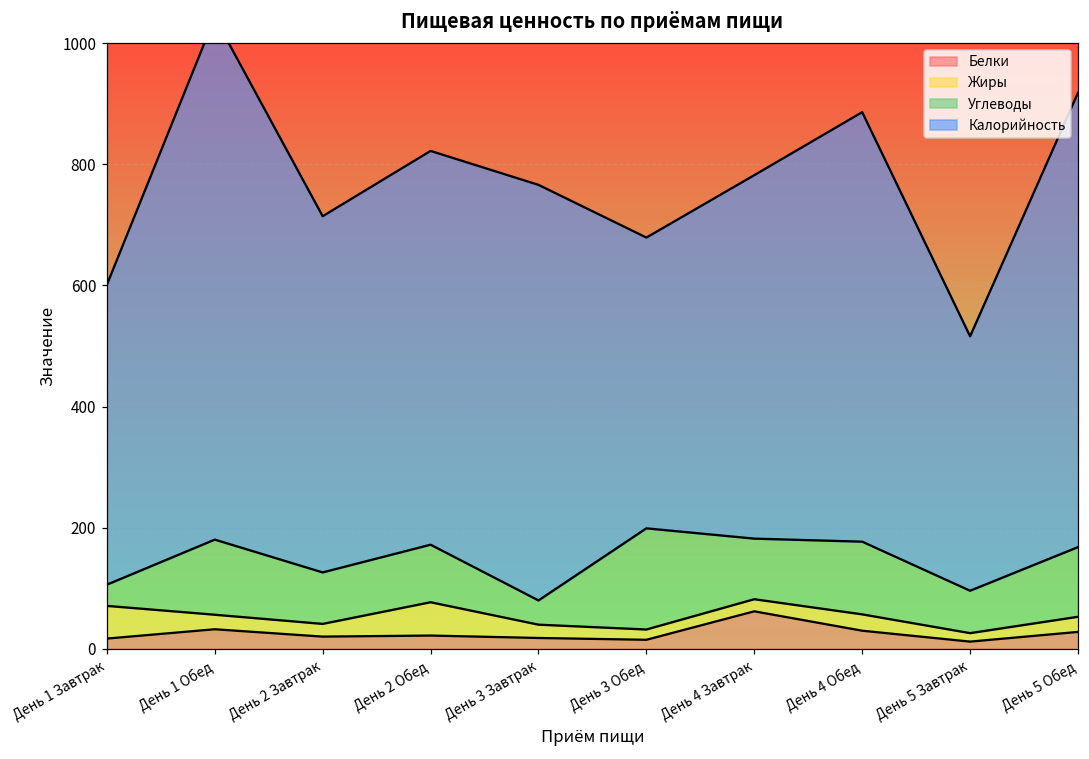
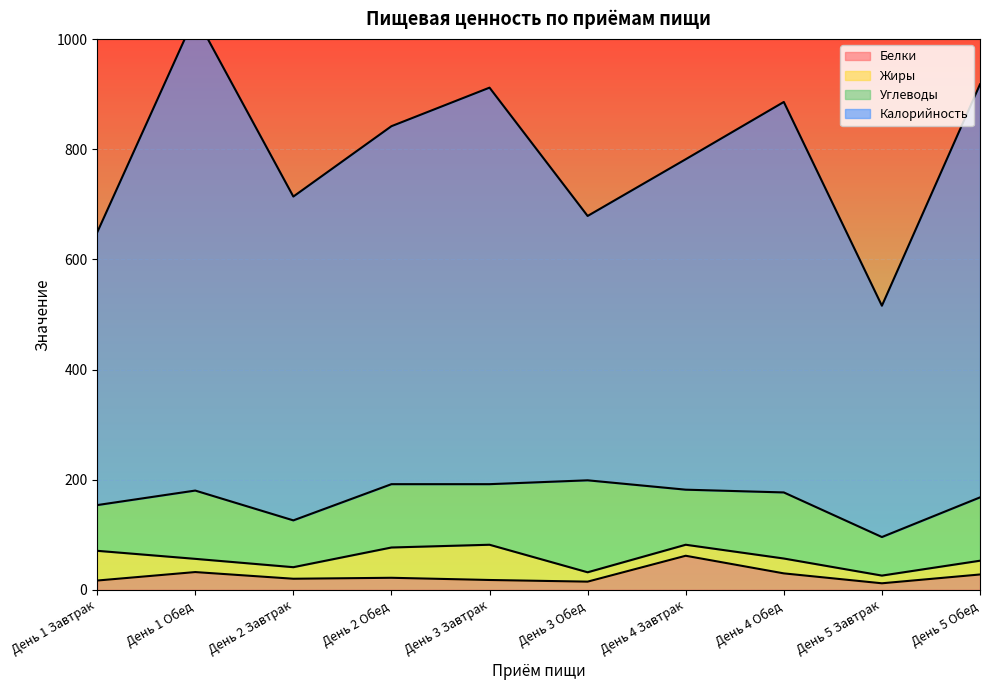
Углеводы, День 1 Завтрак: 40 -> 80
Углеводы, День 2 Обед: 100 -> 120
Жиры, День 3 Завтрак: 20 -> 60
Углеводы, День 3 Завтрак: 40 -> 110
Калорийность, День 3 Завтрак: 690 -> 720
